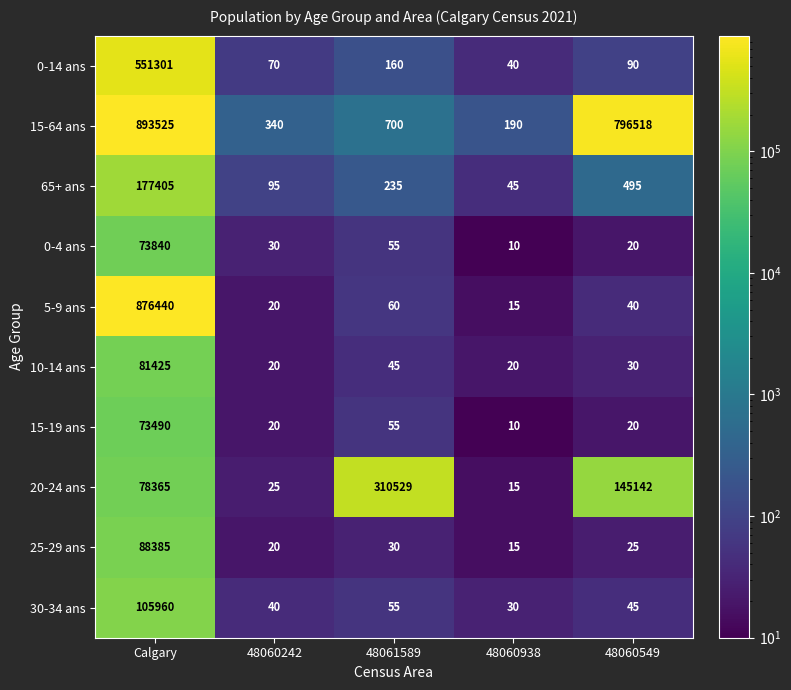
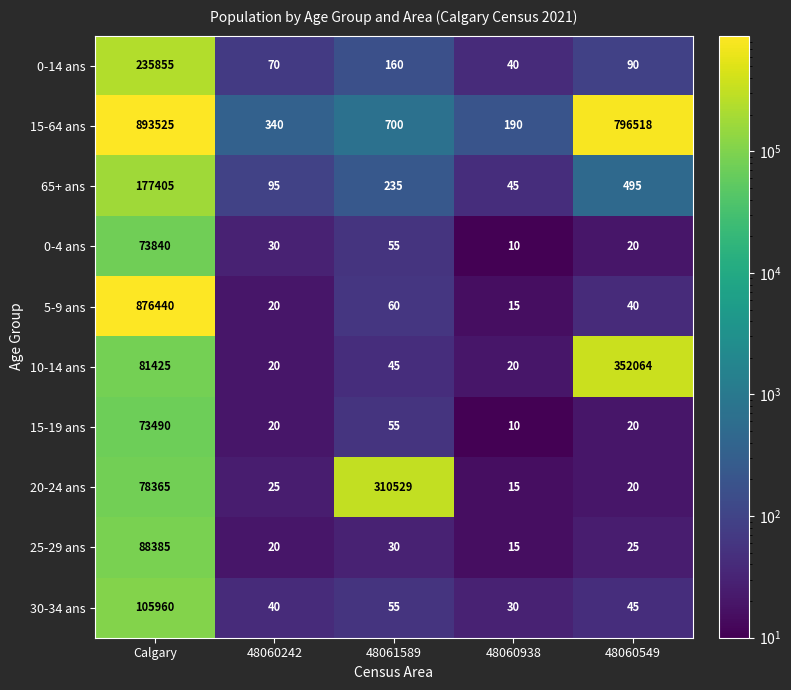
0-14 ans, Calgary: 551301 -> 235855
10-14 ans, 48060549: 30 -> 352064
20-24 ans, 48060549: 145142 -> 20
